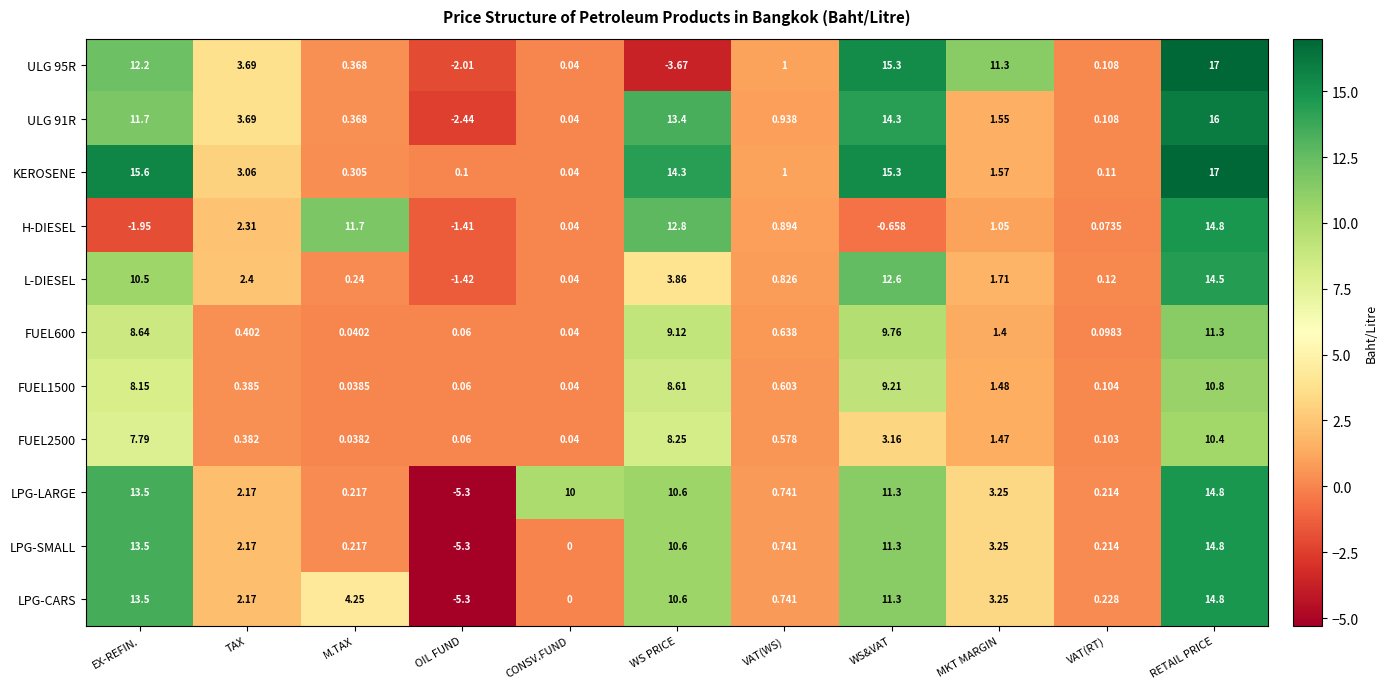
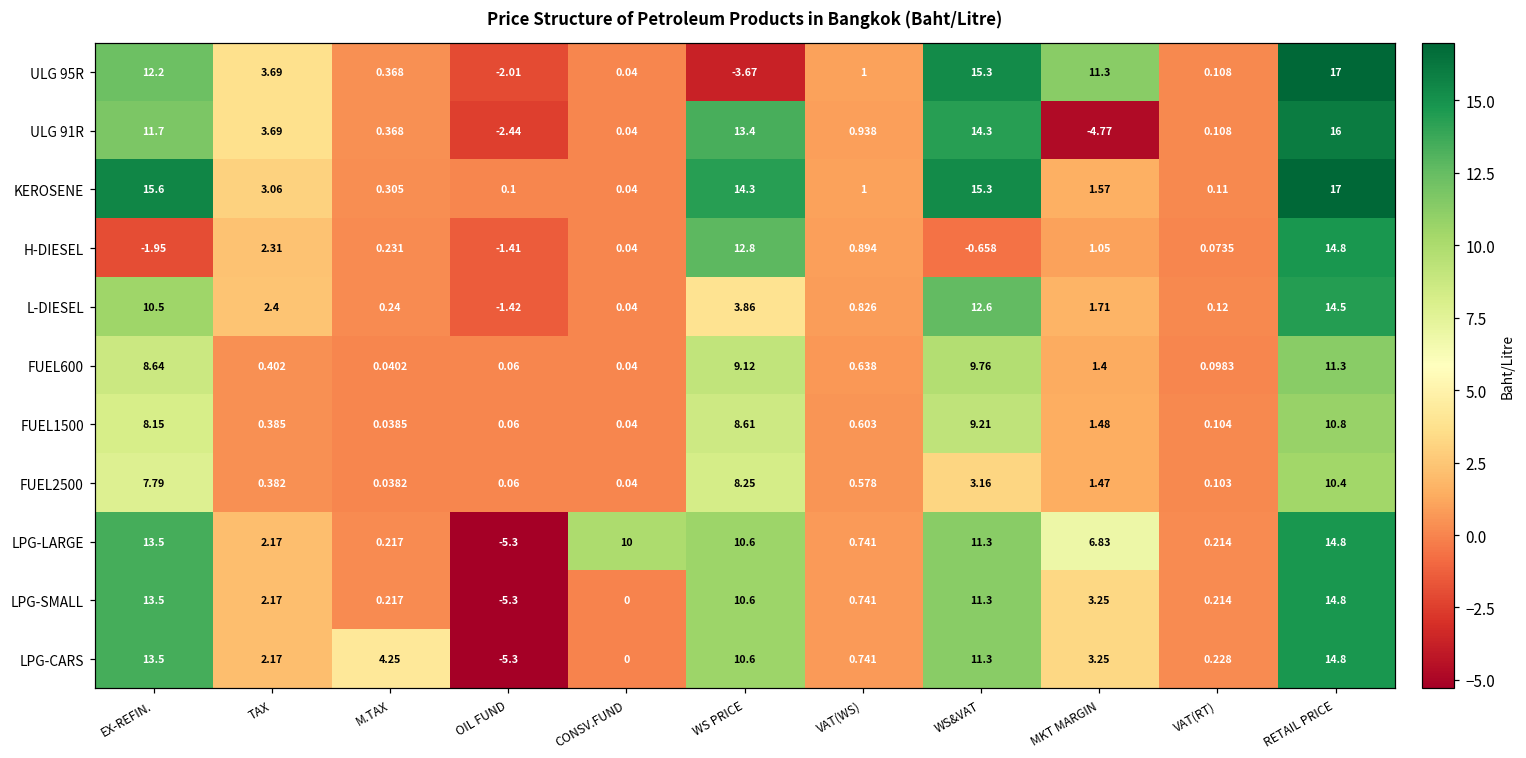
ULG 91R, MKT MARGIN: 1.55 -> -4.77
H-DIESEL, M.TAX: 11.7 -> 0.231
LPG-LARGE, MKT MARGIN: 3.25 -> 6.83
